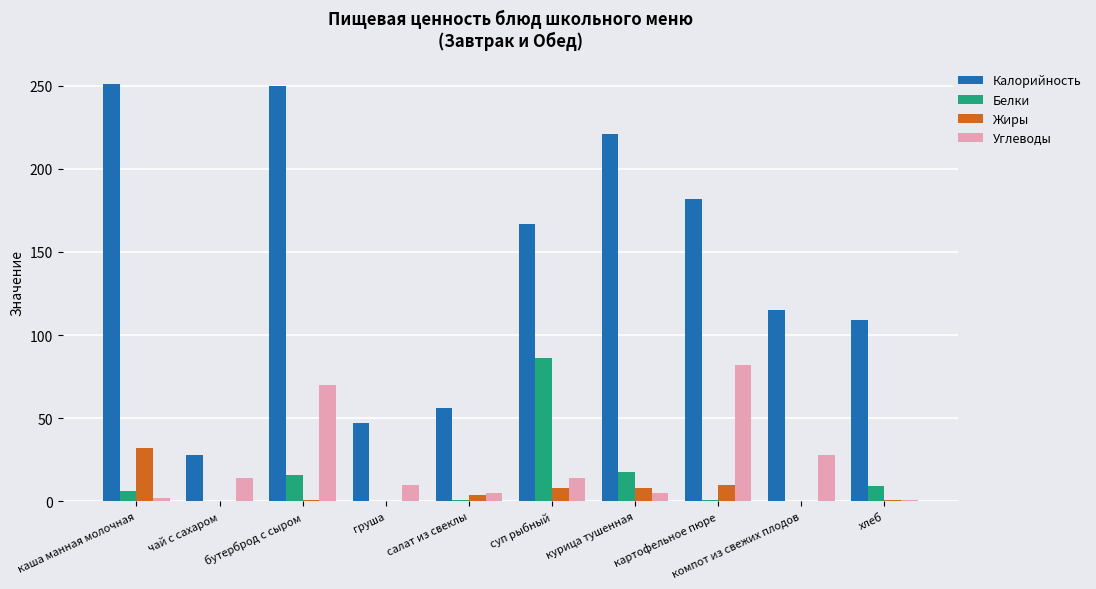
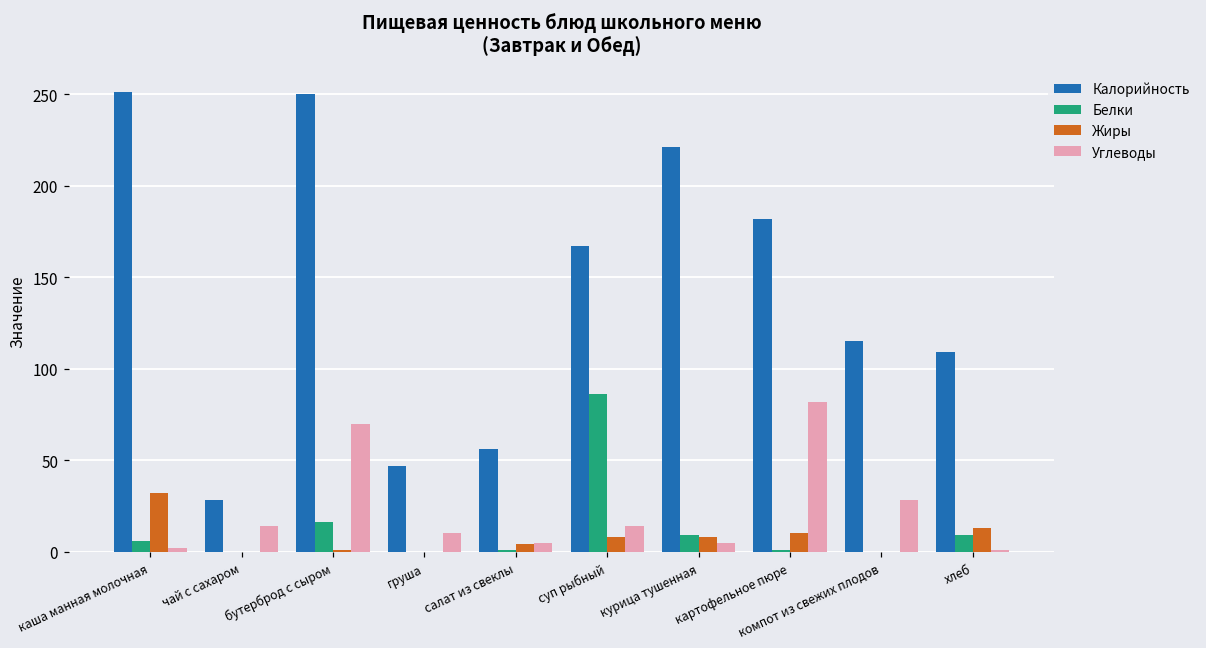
Белки, курица тушенная: 18 -> 9
Жиры, хлеб: 1 -> 13
